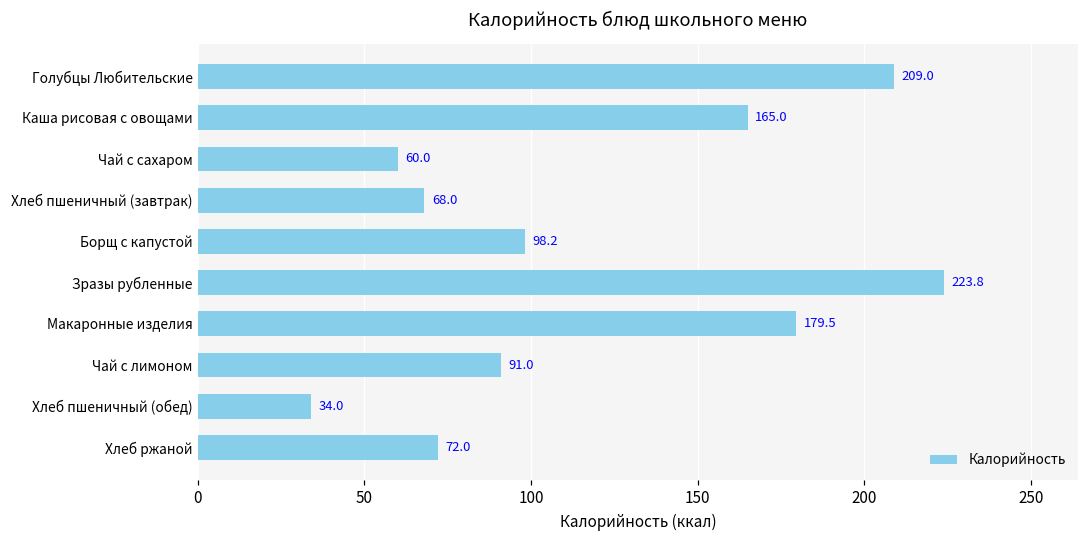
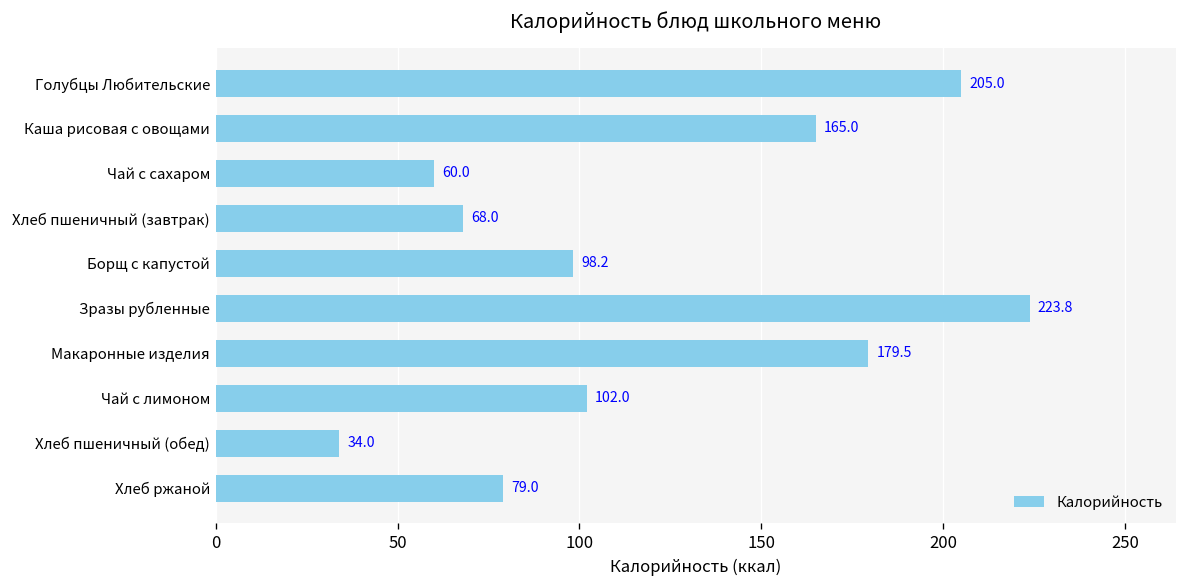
Голубцы Любительские: 209.0 -> 205.0
Чай с лимоном: 91.0 -> 102.0
Хлеб ржаной: 72.0 -> 79.0
